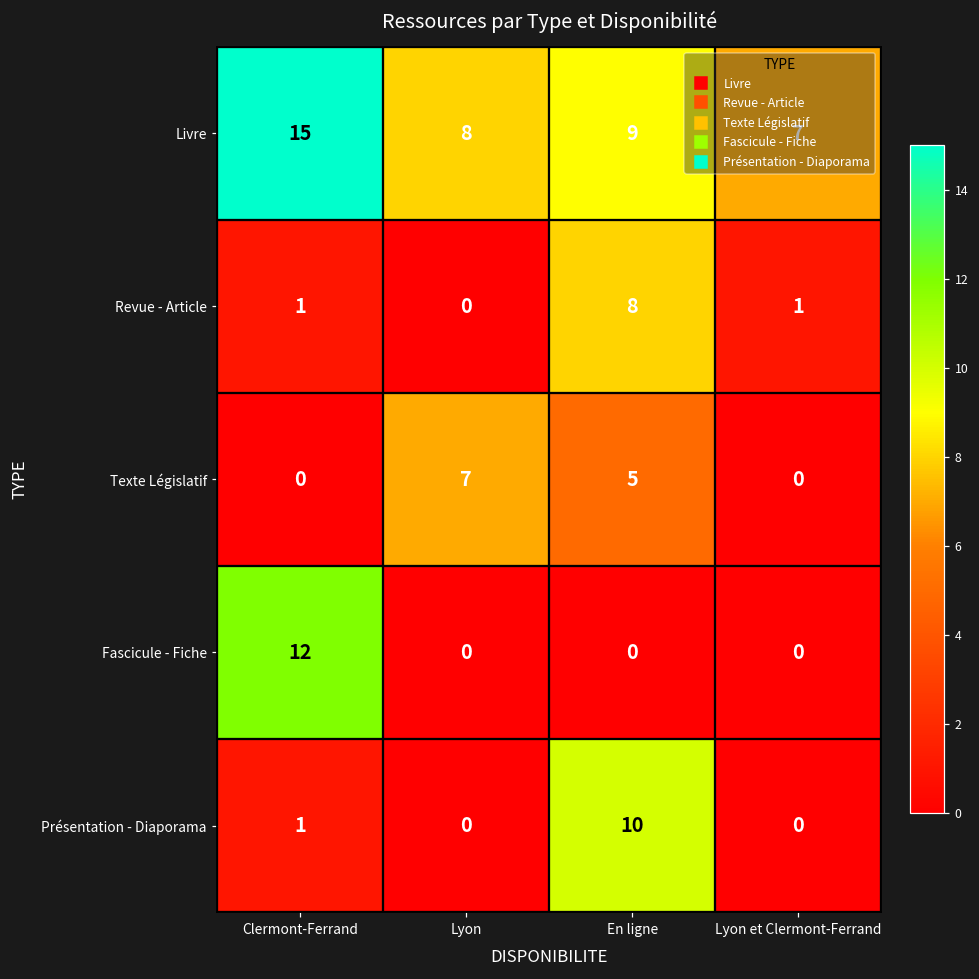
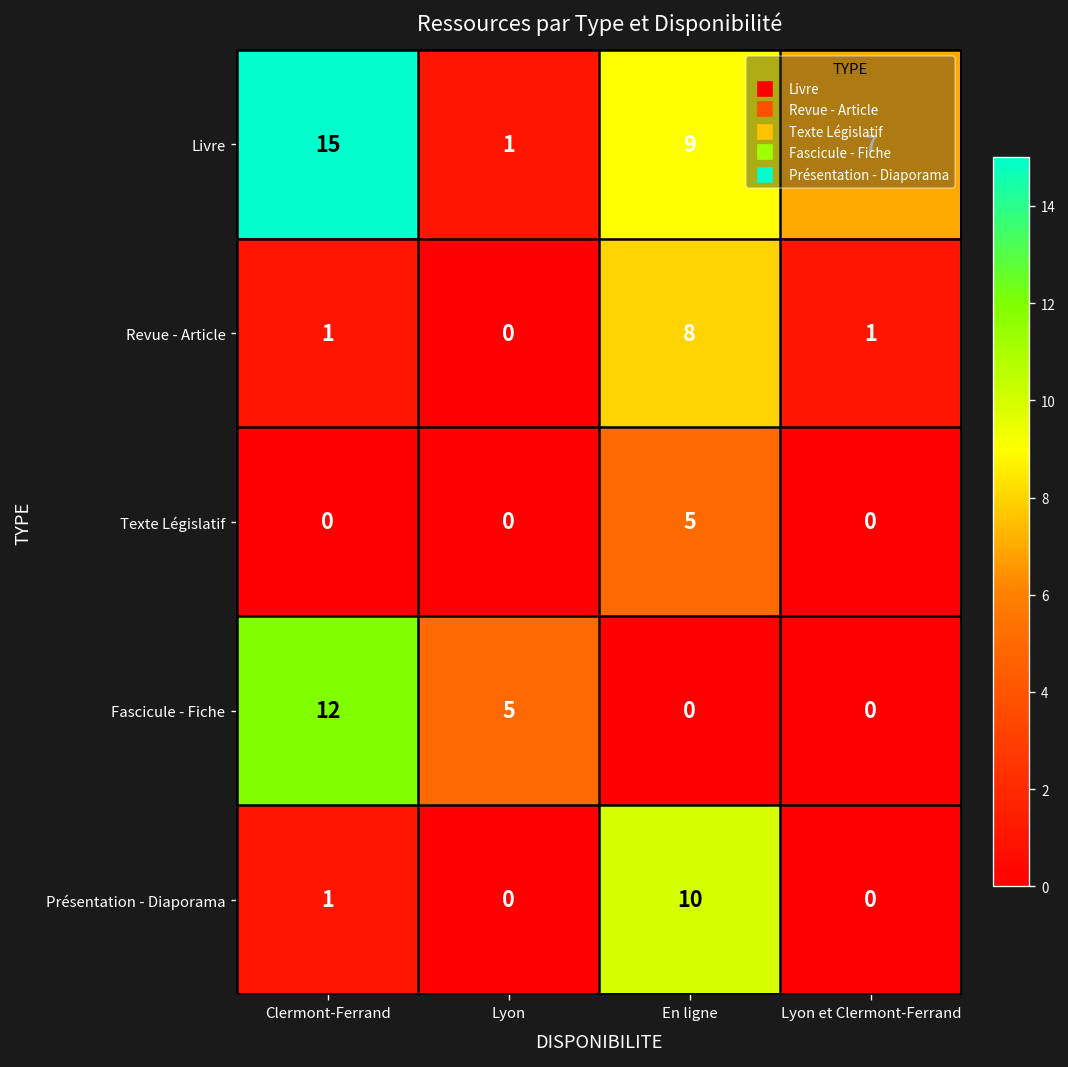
Livre, Lyon: 8 -> 1
Texte Législatif, Lyon: 7 -> 0
Fascicule - Fiche, Lyon: 0 -> 5
